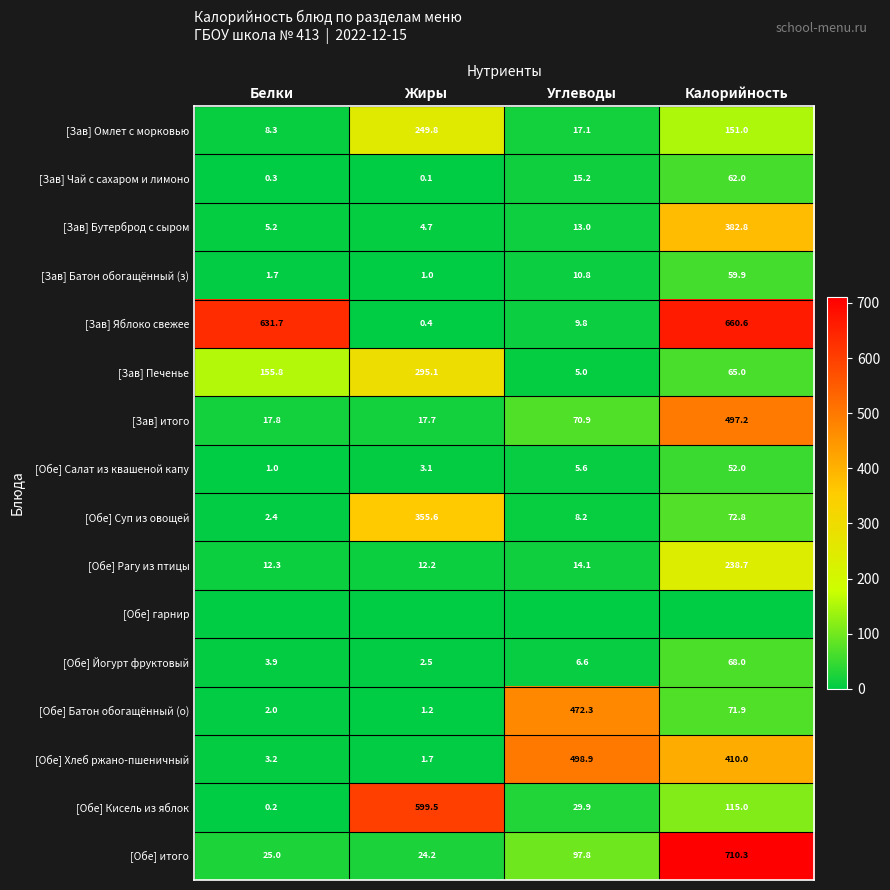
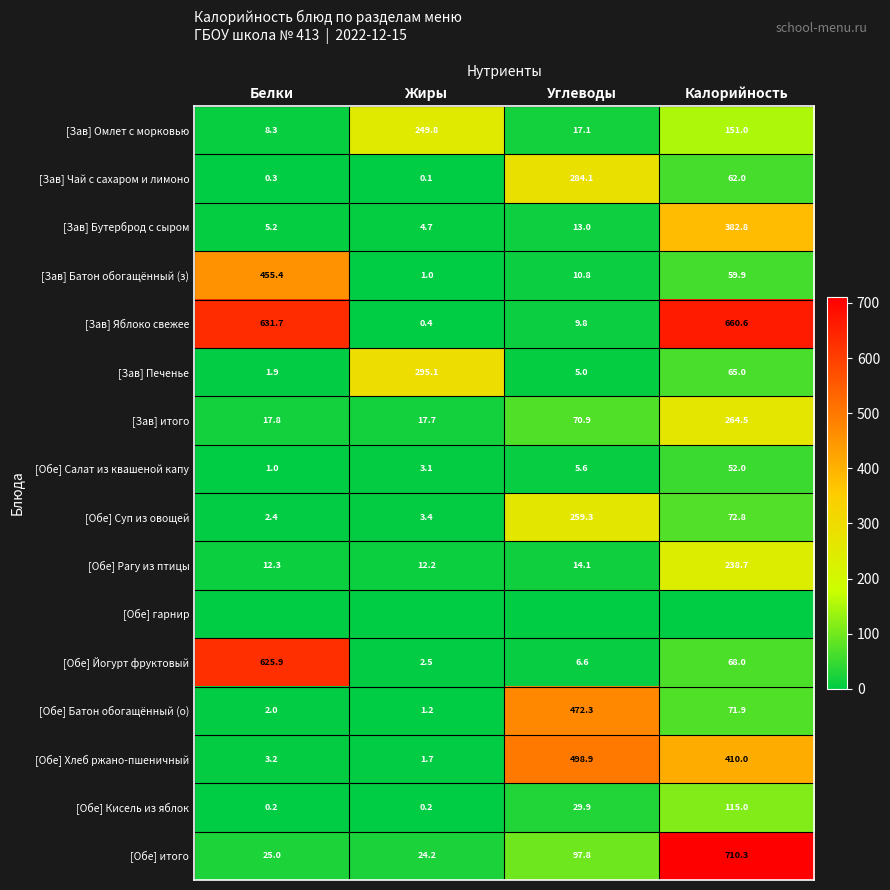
[Зав] Чай с сахаром и лимоно, Углеводы: 15.2 -> 284.1
[Зав] Батон обогащённый (з), Белки: 1.7 -> 455.4
[Зав] Печенье, Белки: 155.8 -> 1.9
[Зав] итого, Калорийность: 497.2 -> 264.5
[Обе] Суп из овощей, Жиры: 355.6 -> 3.4
[Обе] Суп из овощей, Углеводы: 8.2 -> 259.3
[Обе] Йогурт фруктовый, Белки: 3.9 -> 625.9
[Обе] Кисель из яблок, Жиры: 599.5 -> 0.2
